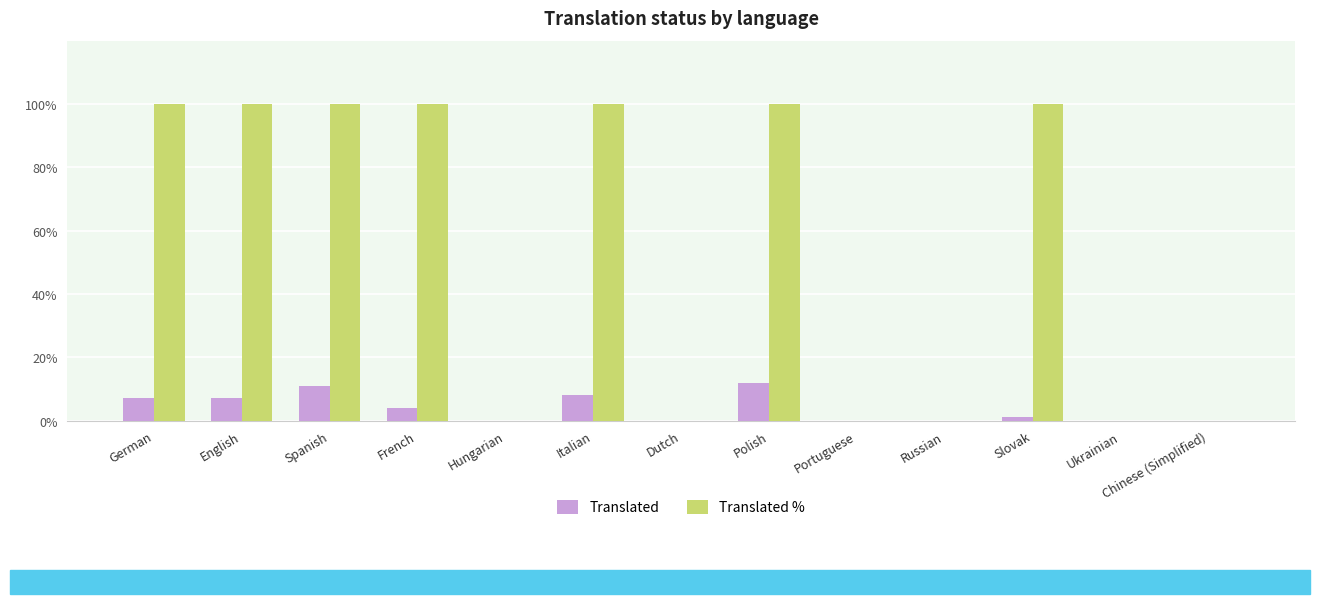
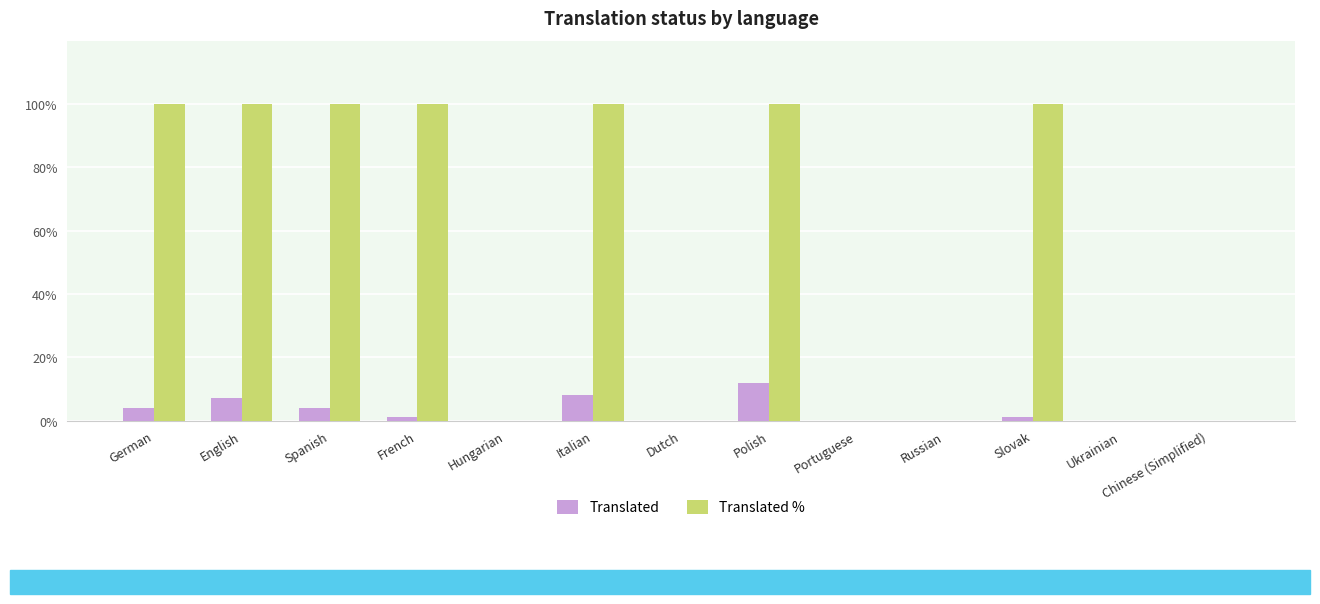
Translated, German: 7% -> 4%
Translated, Spanish: 11% -> 4%
Translated, French: 4% -> 1%
